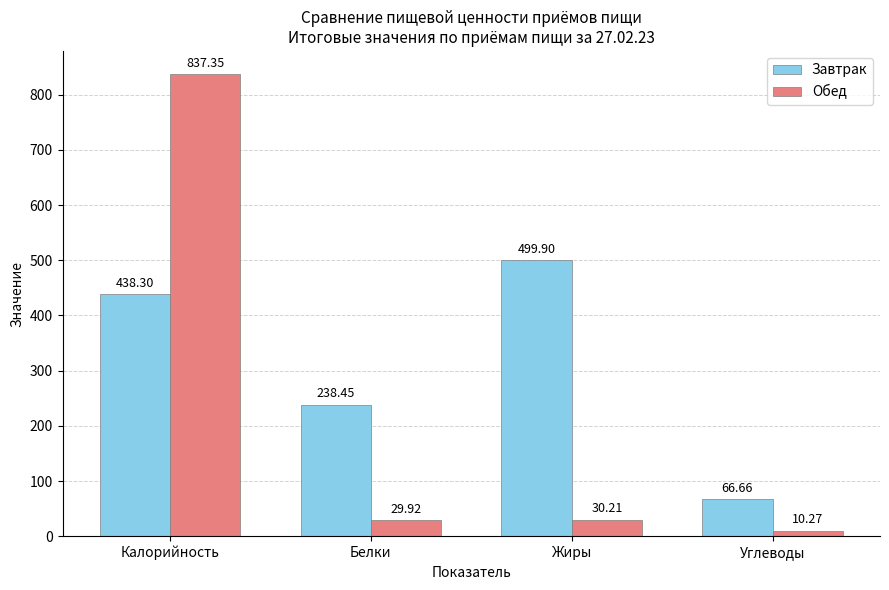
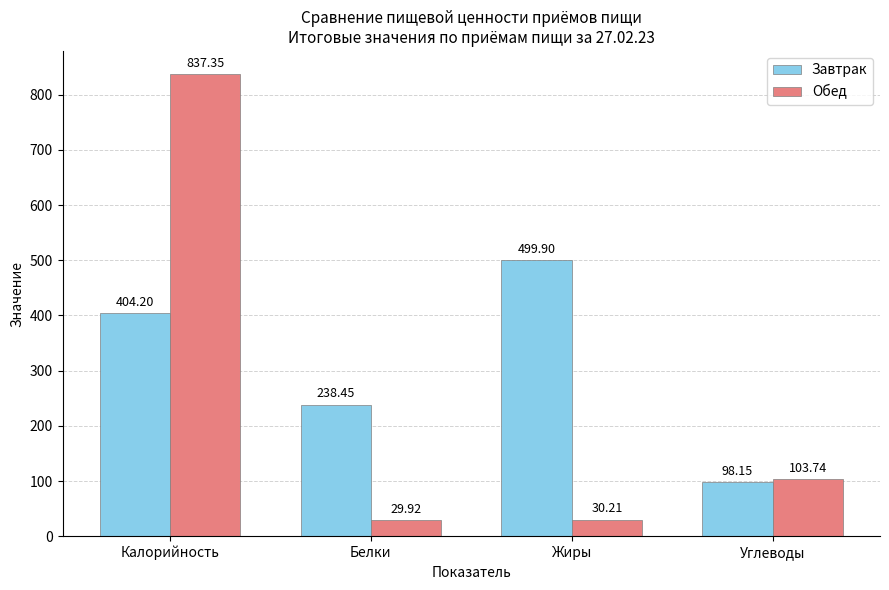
Завтрак, Калорийность: 438.30 -> 404.20
Завтрак, Углеводы: 66.66 -> 98.15
Обед, Углеводы: 10.27 -> 103.74
